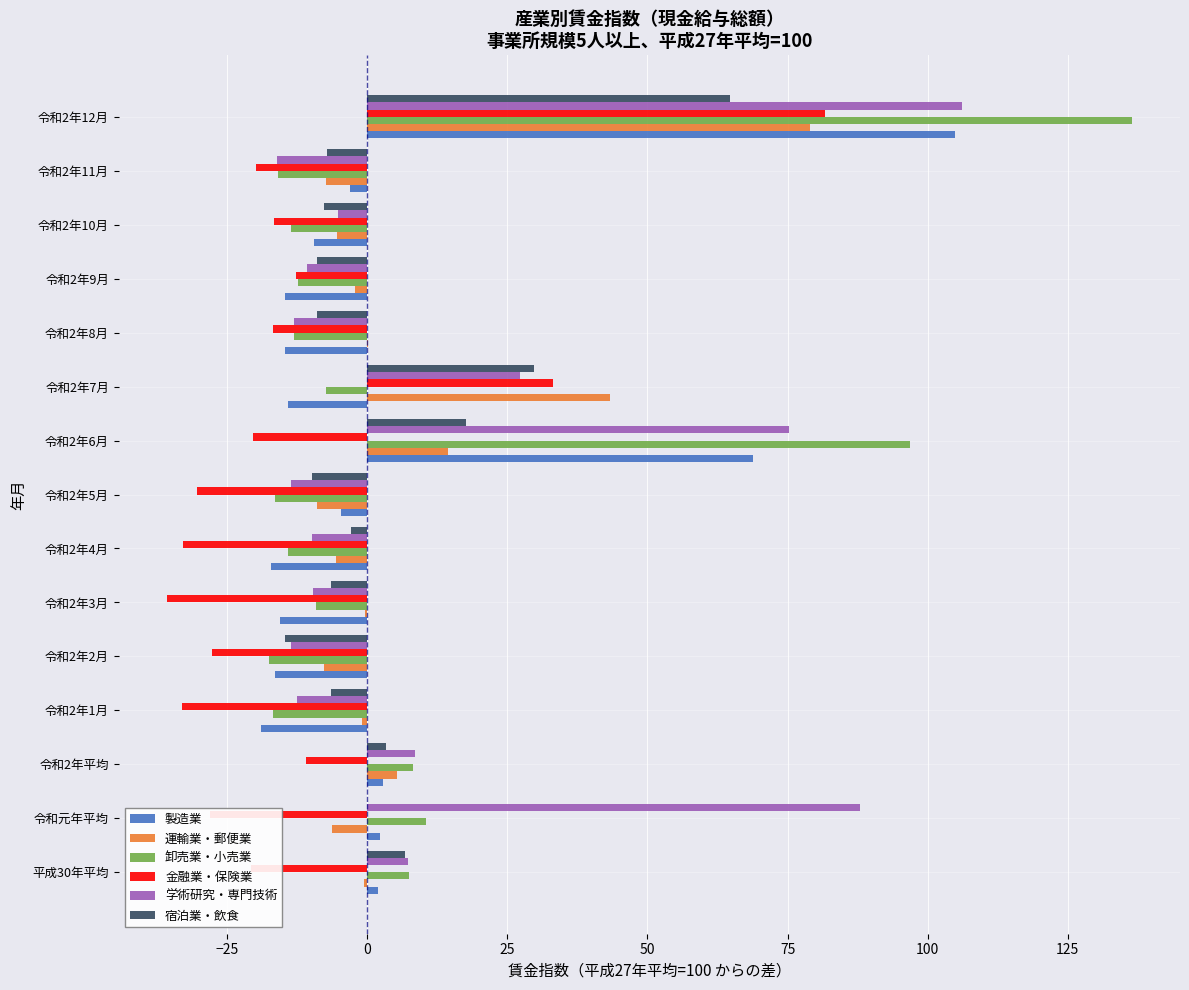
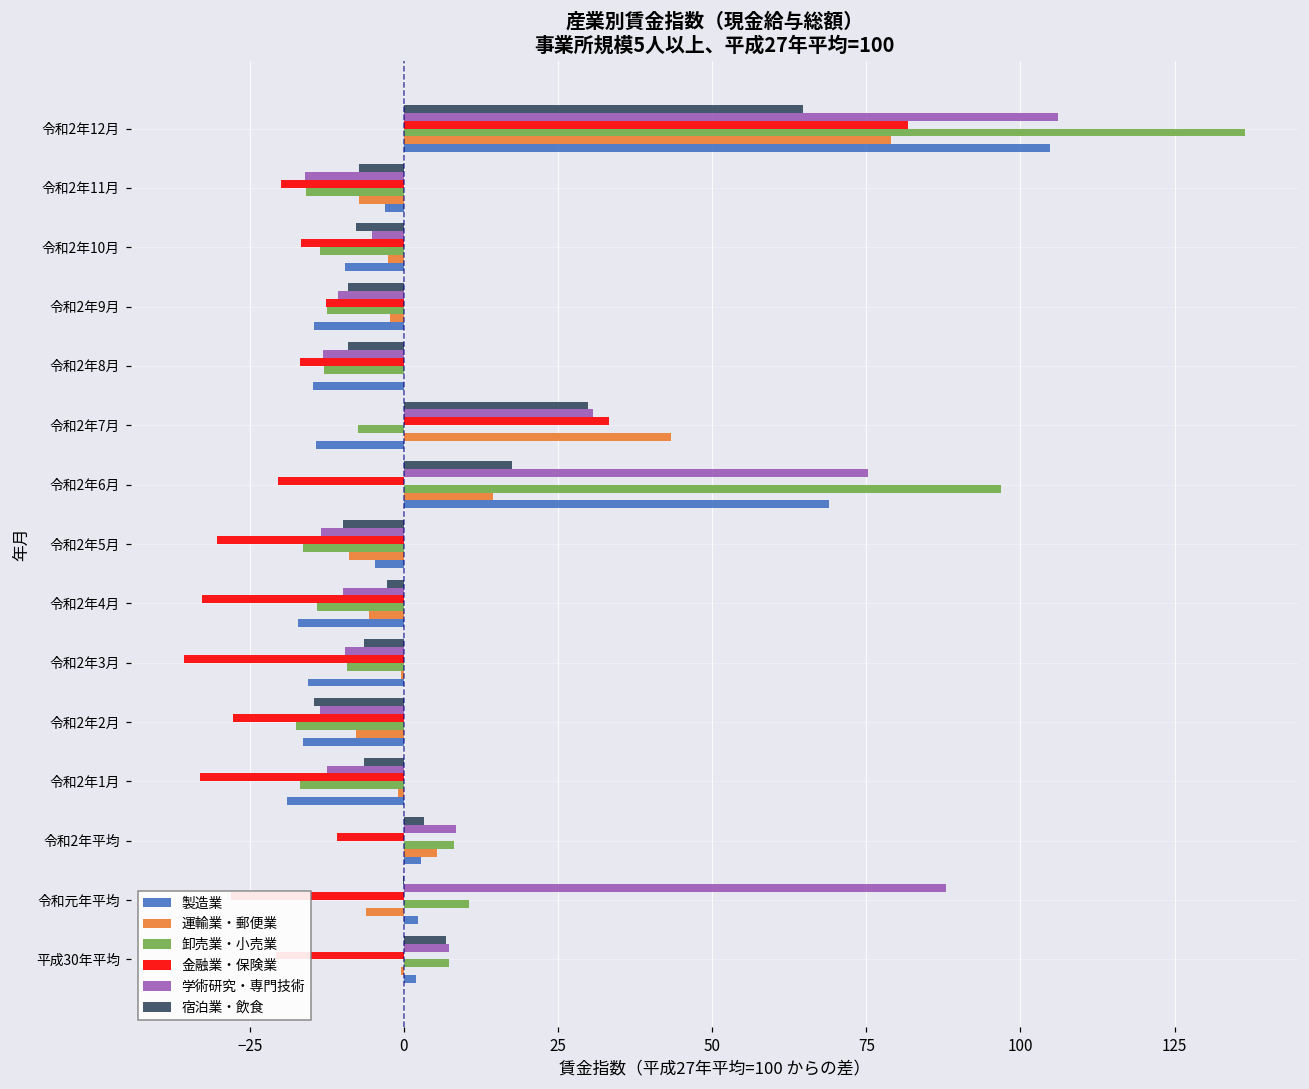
運輸業・郵便業, 令和2年10月: -5 -> -3
学術研究・専門技術, 令和2年7月: 27 -> 31
